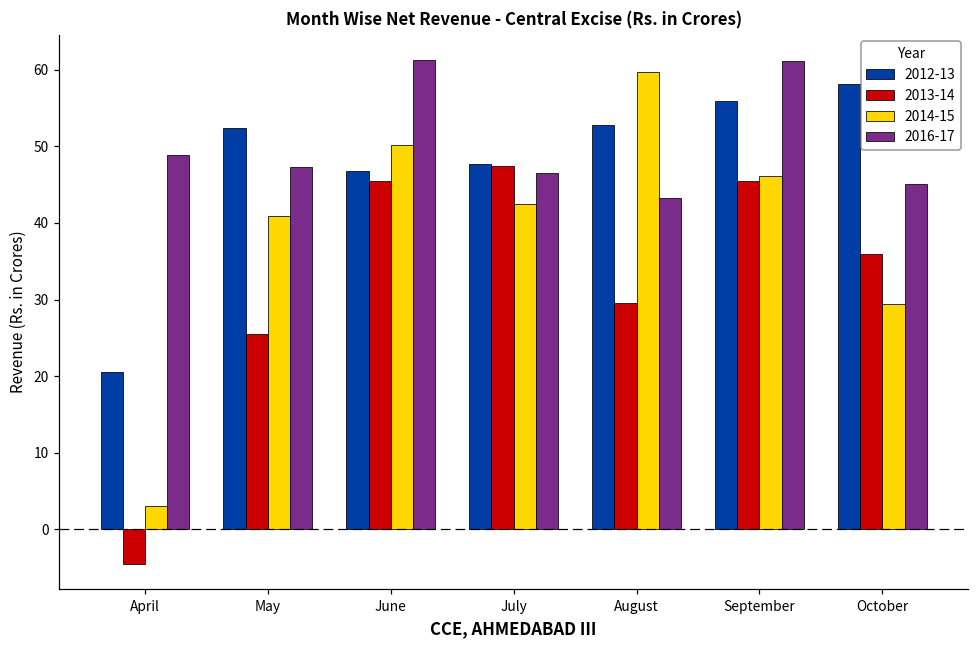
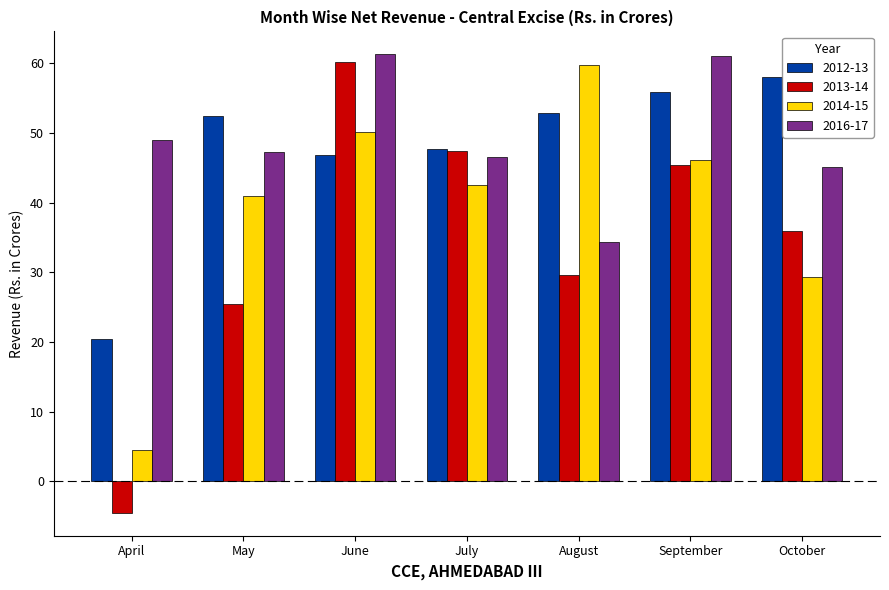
2014-15, April: 3 -> 5
2013-14, June: 45 -> 60
2016-17, August: 43 -> 34
